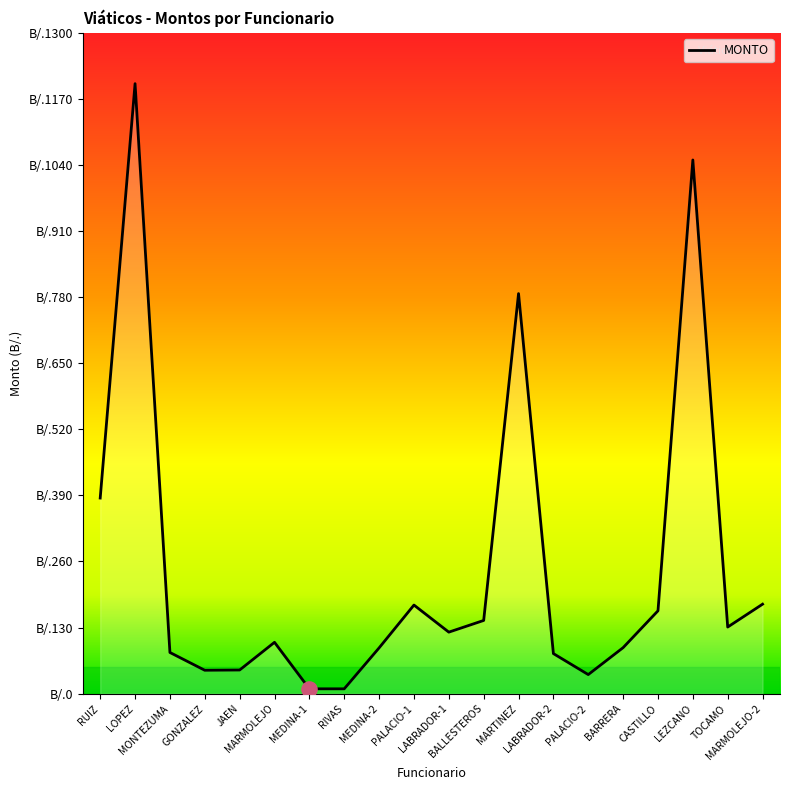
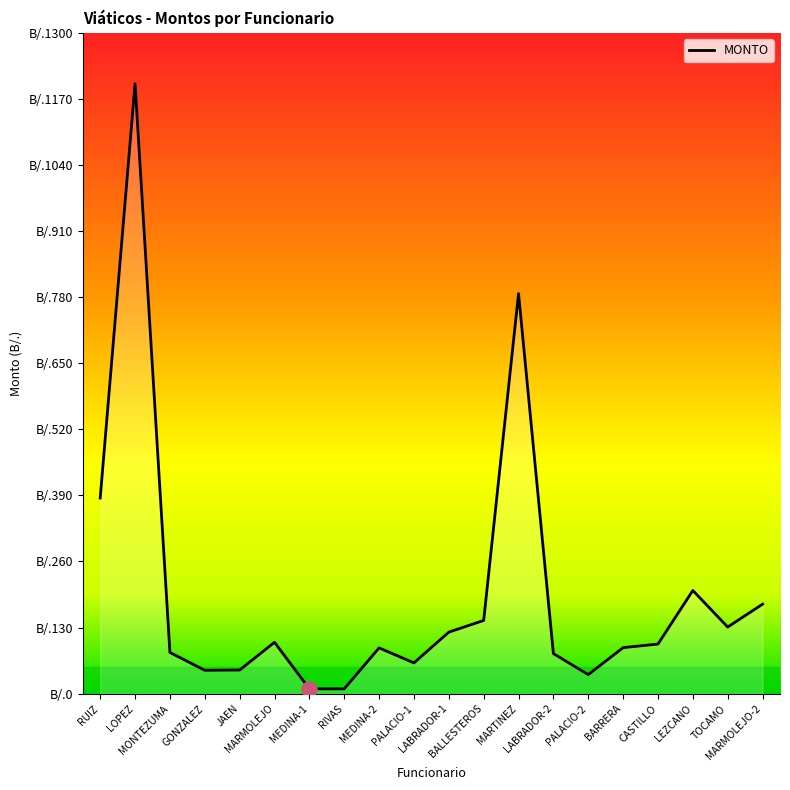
MONTO, PALACIO-1: B/.170 -> B/.60
MONTO, CASTILLO: B/.160 -> B/.100
MONTO, LEZCANO: B/.1050 -> B/.200
